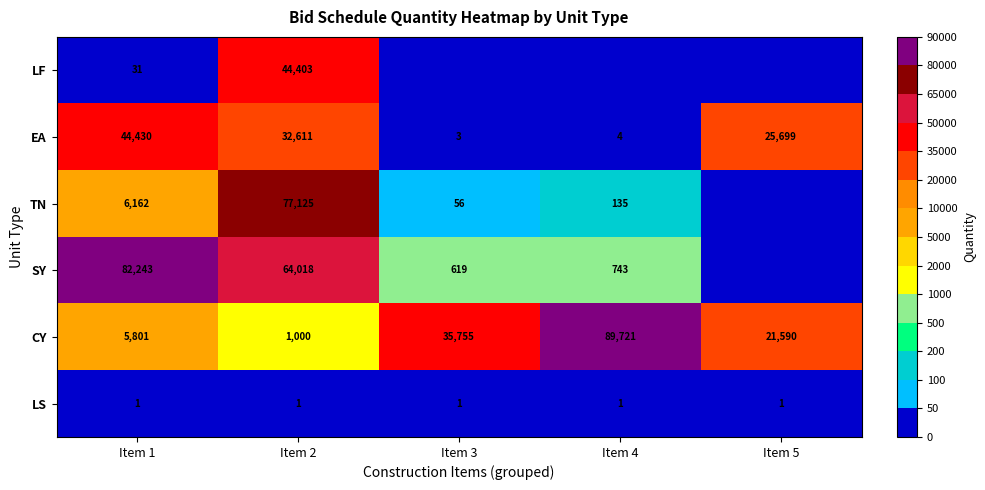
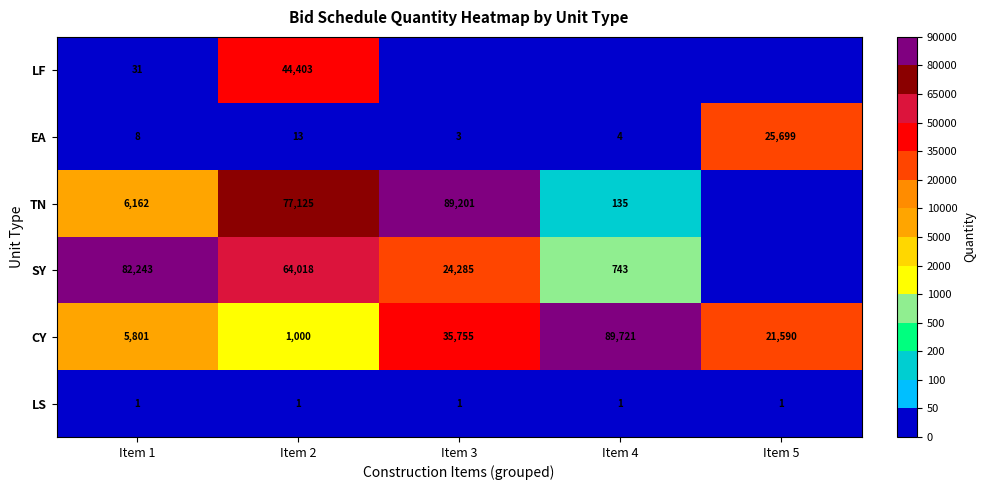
EA, Item 1: 44,430 -> 8
EA, Item 2: 32,611 -> 13
TN, Item 3: 56 -> 89,201
SY, Item 3: 619 -> 24,285
